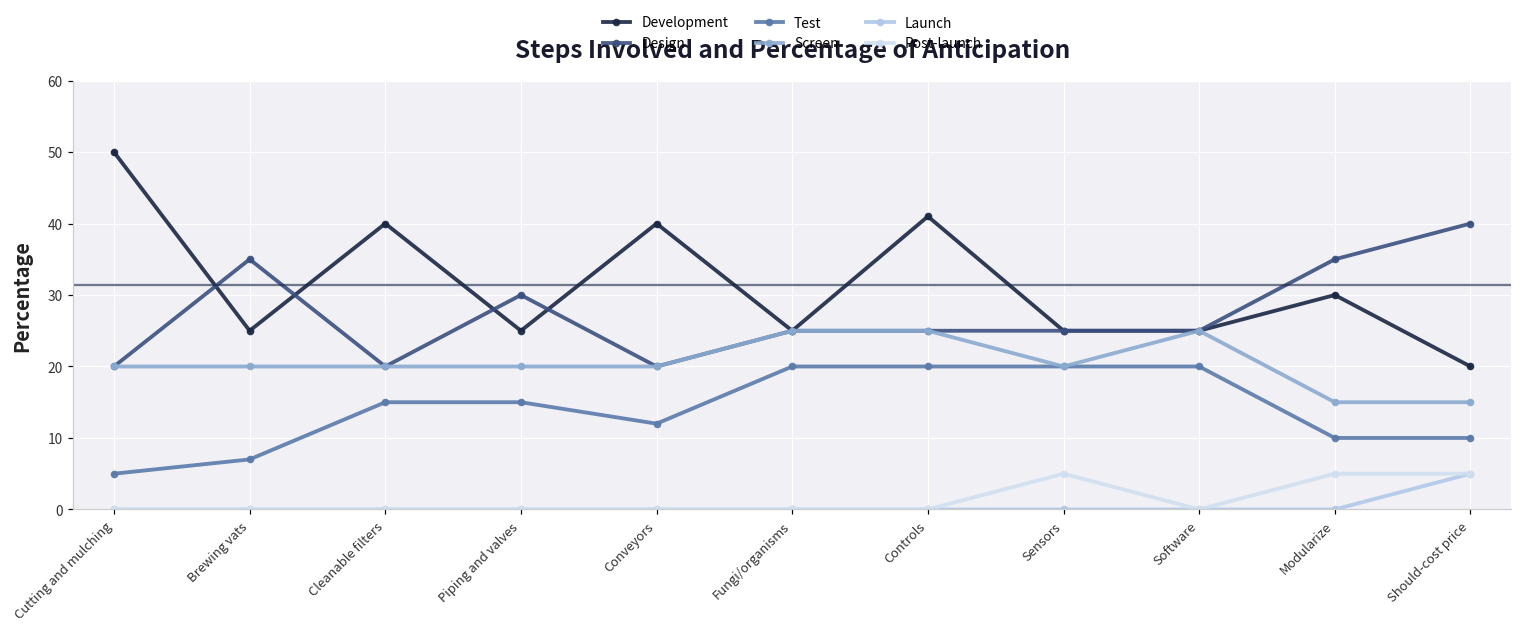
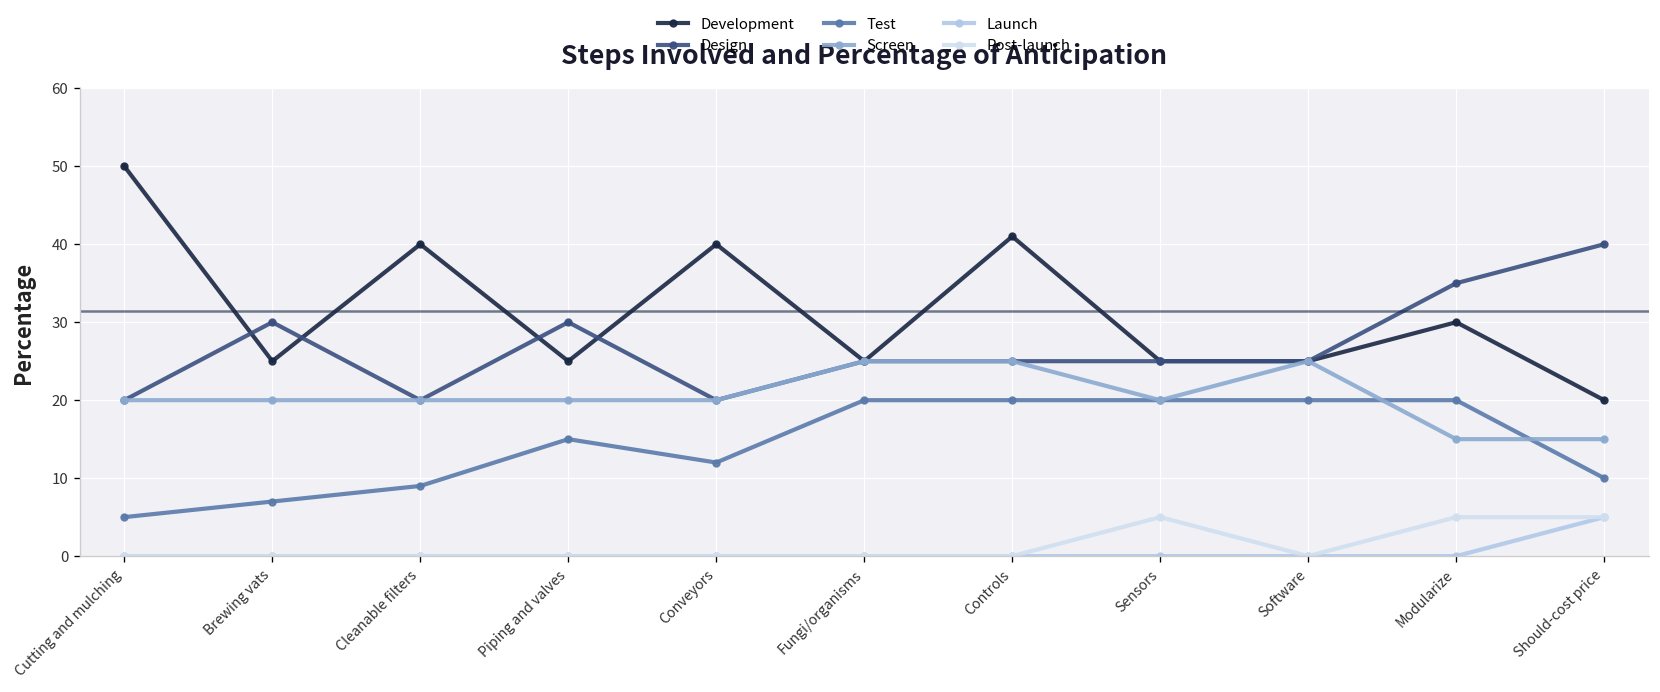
Design, Brewing vats: 35 -> 30
Test, Cleanable filters: 15 -> 9
Test, Modularize: 10 -> 20
